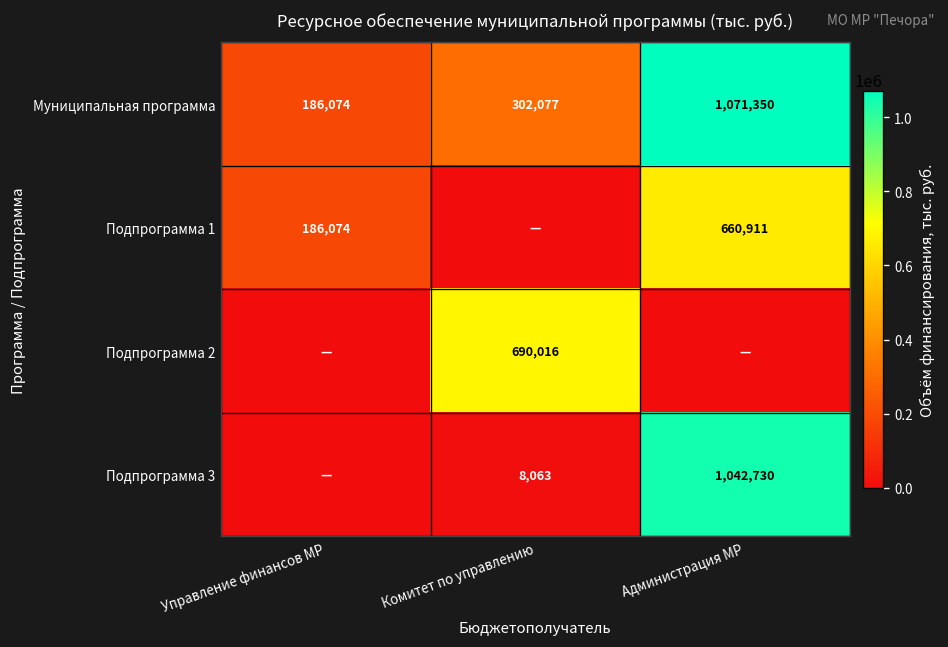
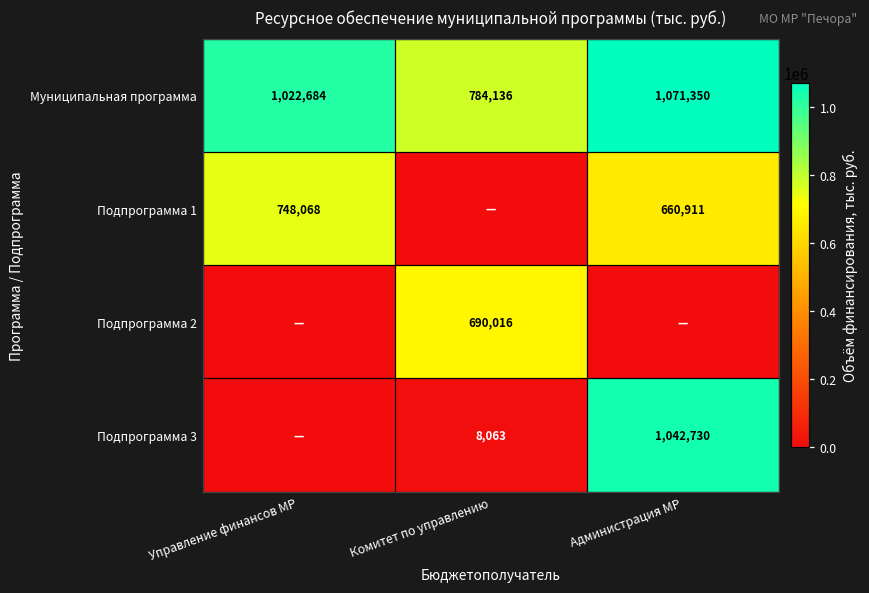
Муниципальная программа, Управление финансов МР: 186,074 -> 1,022,684
Муниципальная программа, Комитет по управлению: 302,077 -> 784,136
Подпрограмма 1, Управление финансов МР: 186,074 -> 748,068
